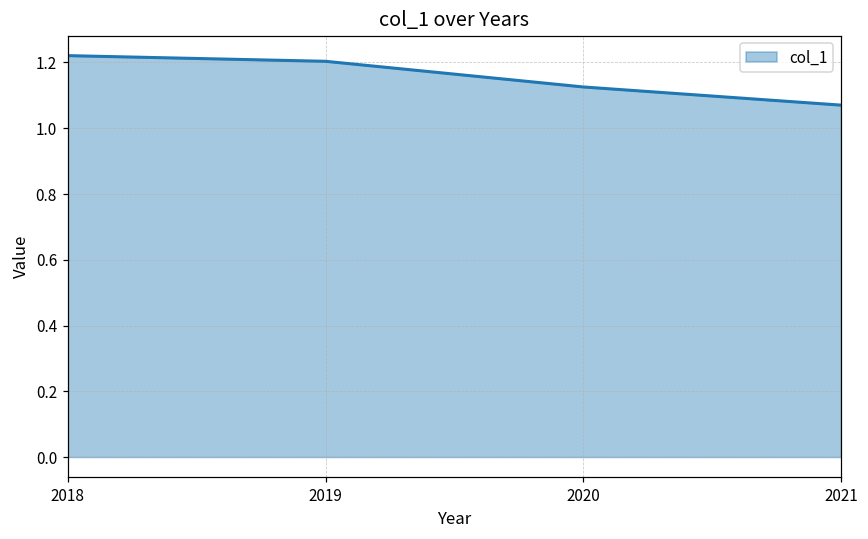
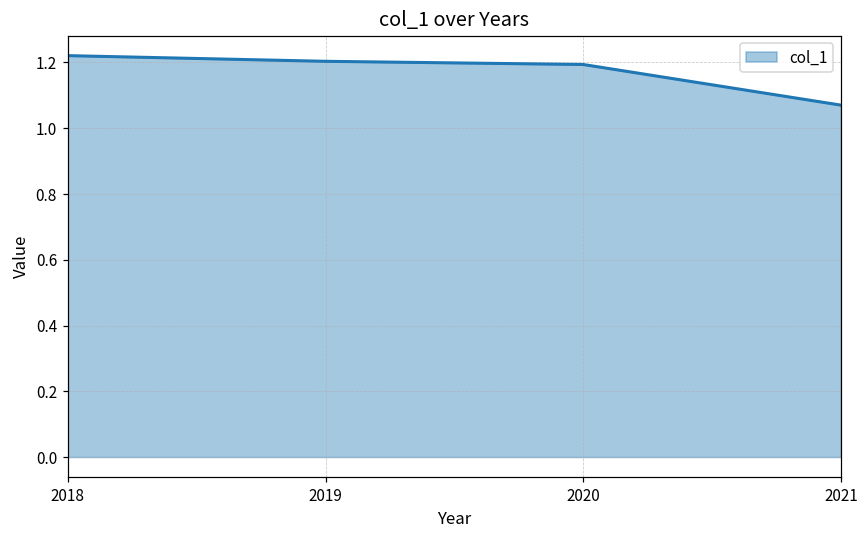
2020: 1.13 -> 1.19
